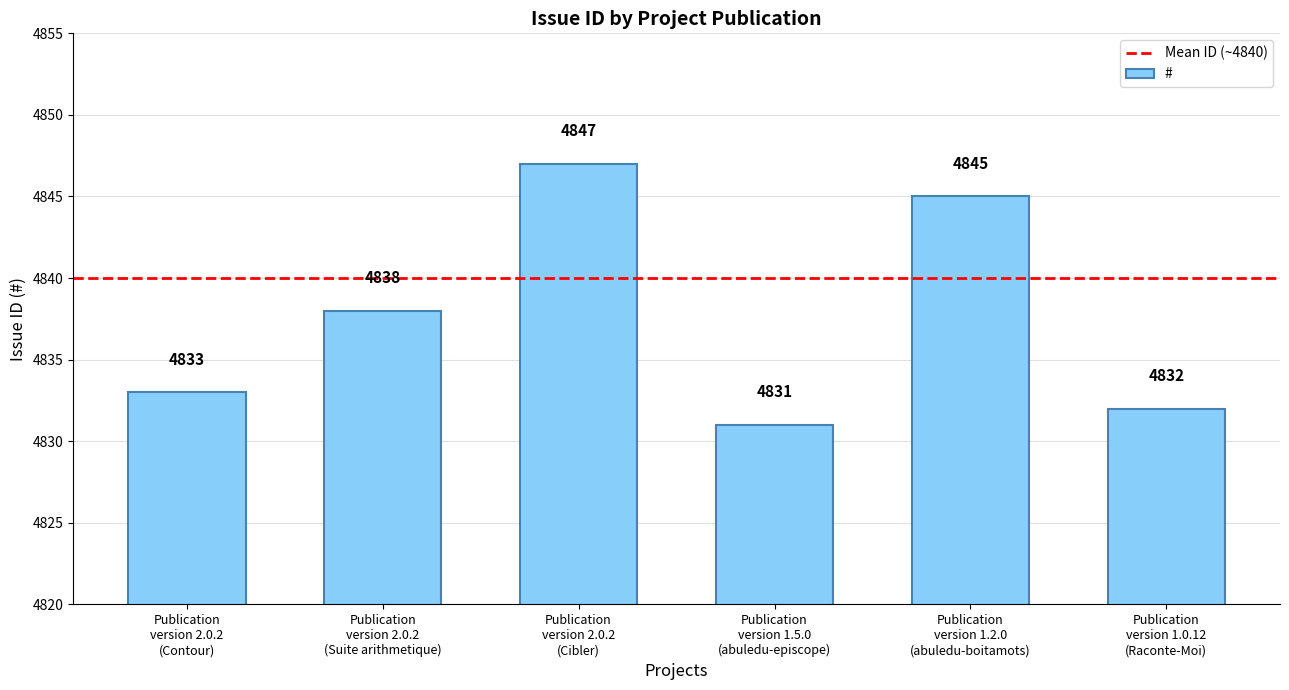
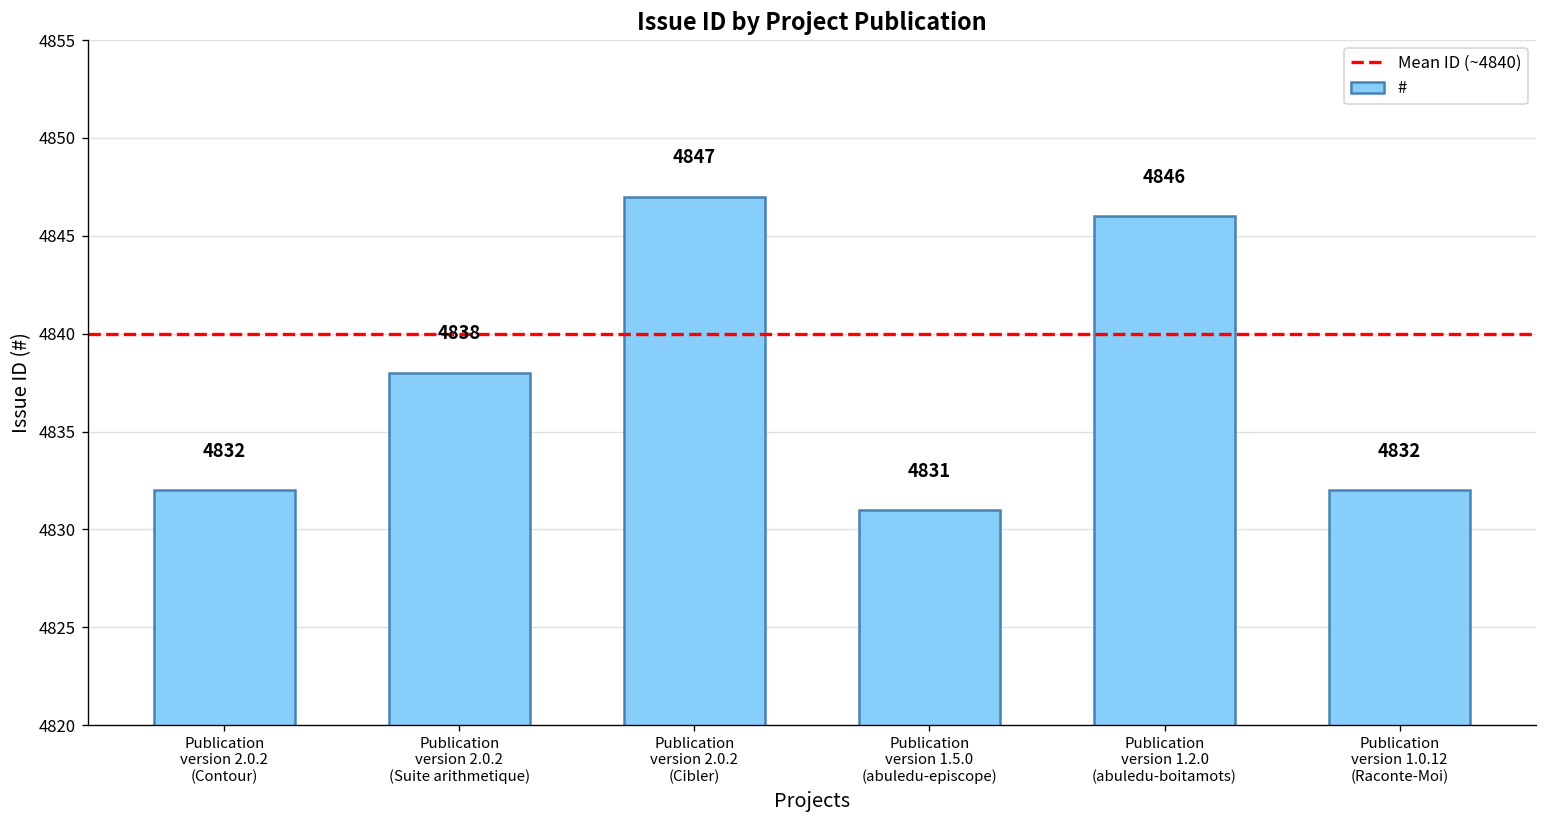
Publication version 2.0.2 (Contour): 4833 -> 4832
Publication version 1.2.0 (abuledu-boitamots): 4845 -> 4846
